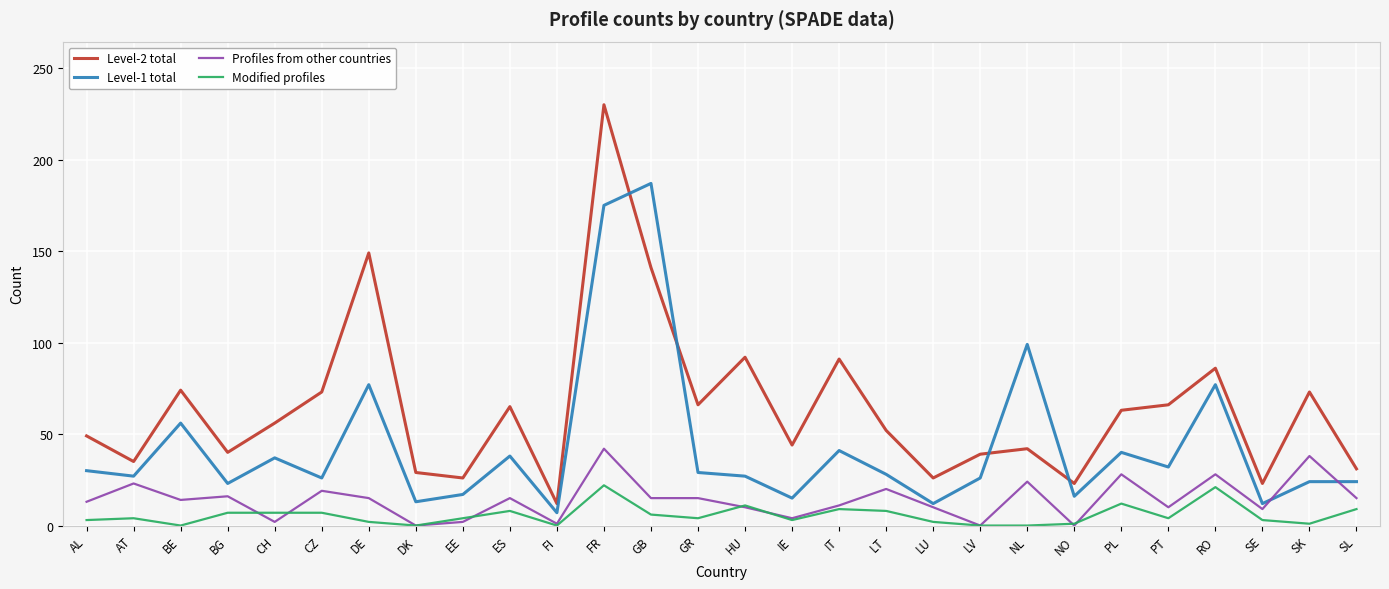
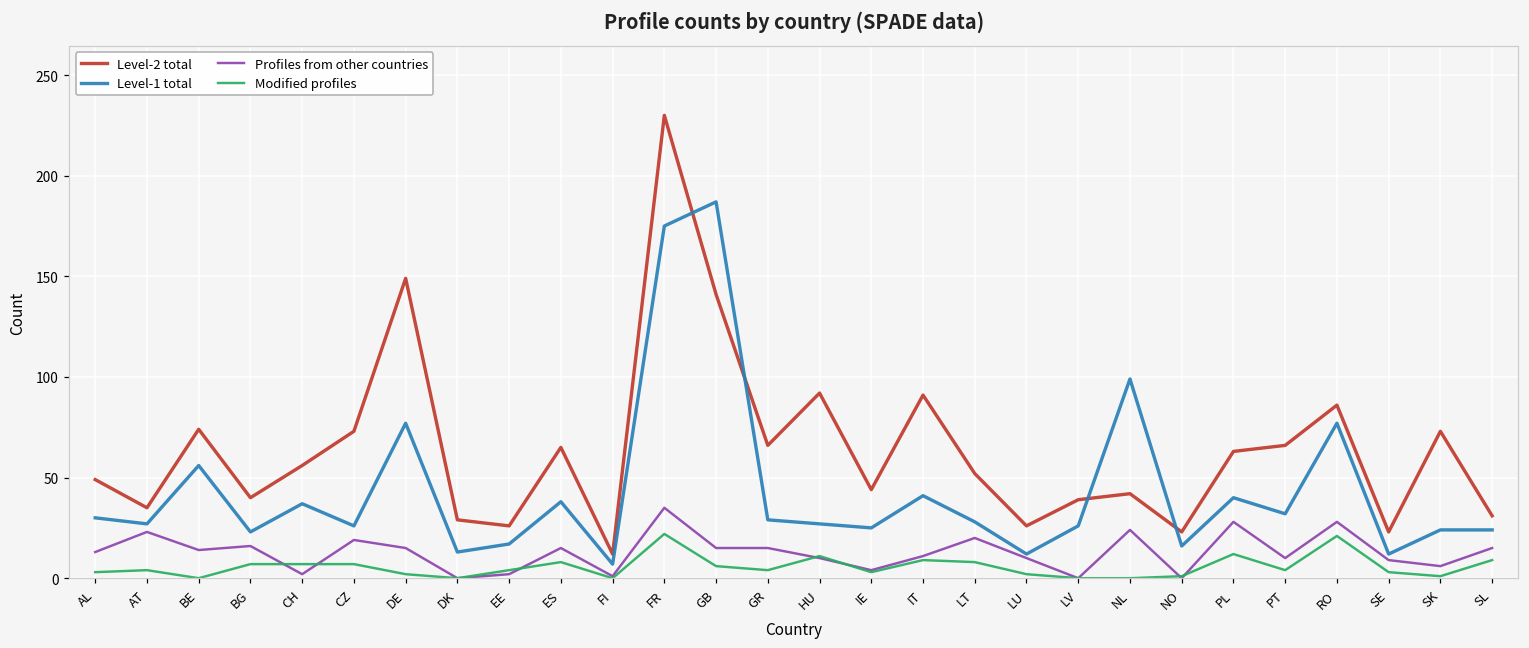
Profiles from other countries, FR: 42 -> 35
Level-1 total, IE: 15 -> 25
Profiles from other countries, SK: 38 -> 6
